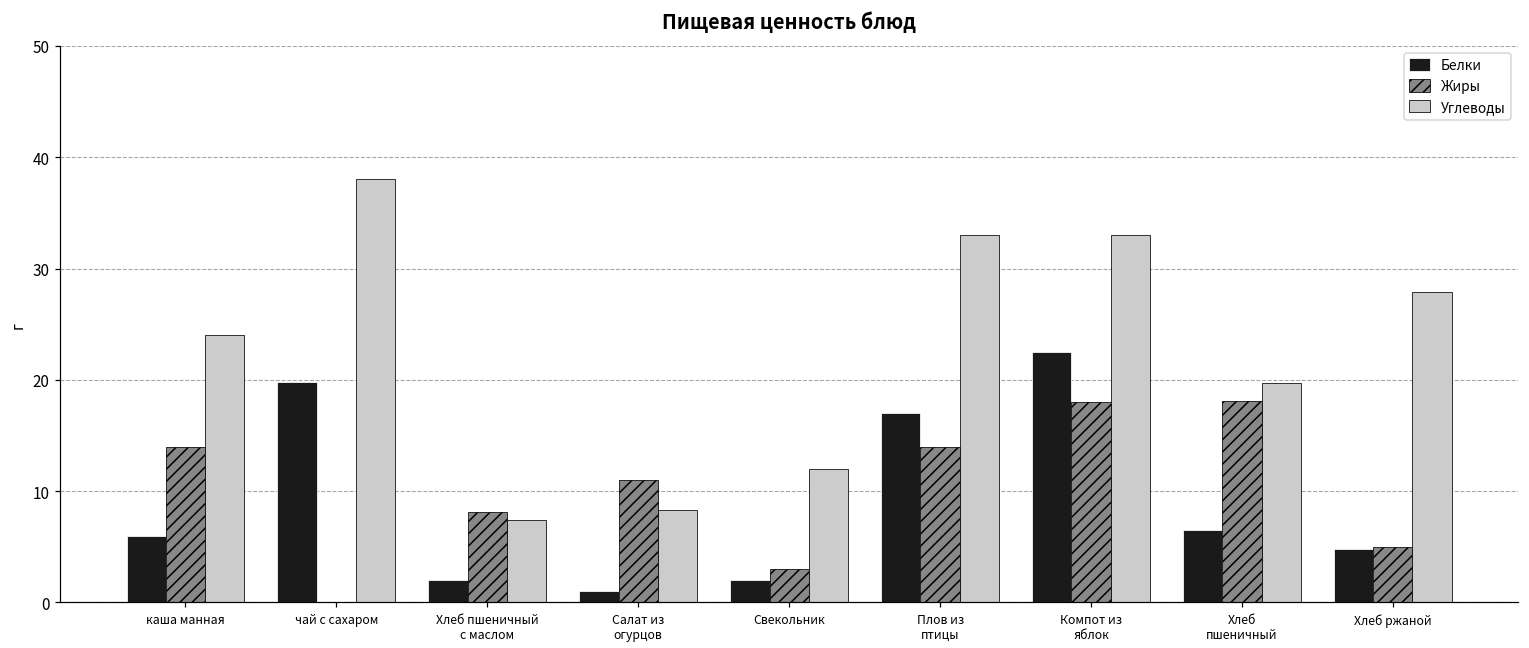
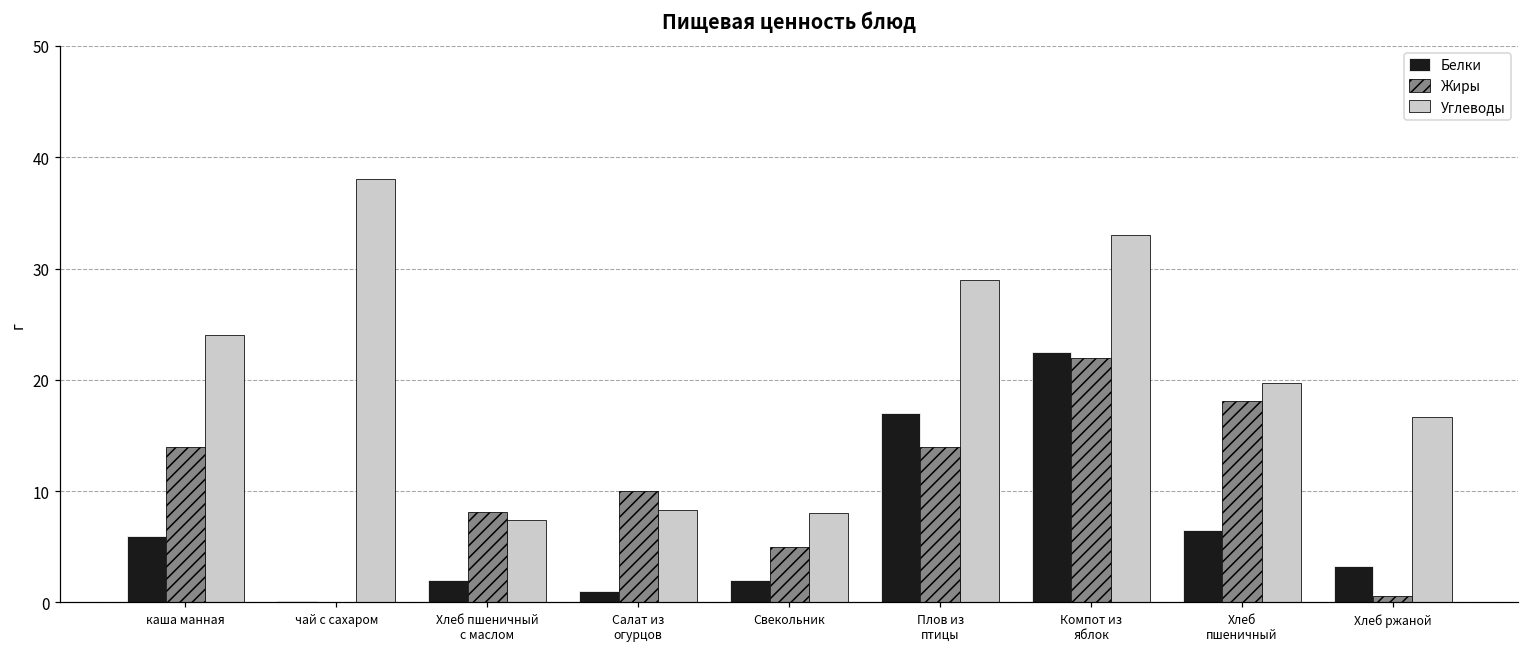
Белки, чай с сахаром: 19.8 -> 0.1
Жиры, Салат из огурцов: 11 -> 10
Жиры, Свекольник: 3 -> 5
Углеводы, Свекольник: 12 -> 8
Углеводы, Плов из птицы: 33 -> 29
Жиры, Компот из яблок: 18 -> 22
Белки, Хлеб ржаной: 4.8 -> 3.3
Жиры, Хлеб ржаной: 5.0 -> 0.6
Углеводы, Хлеб ржаной: 27.9 -> 16.7
